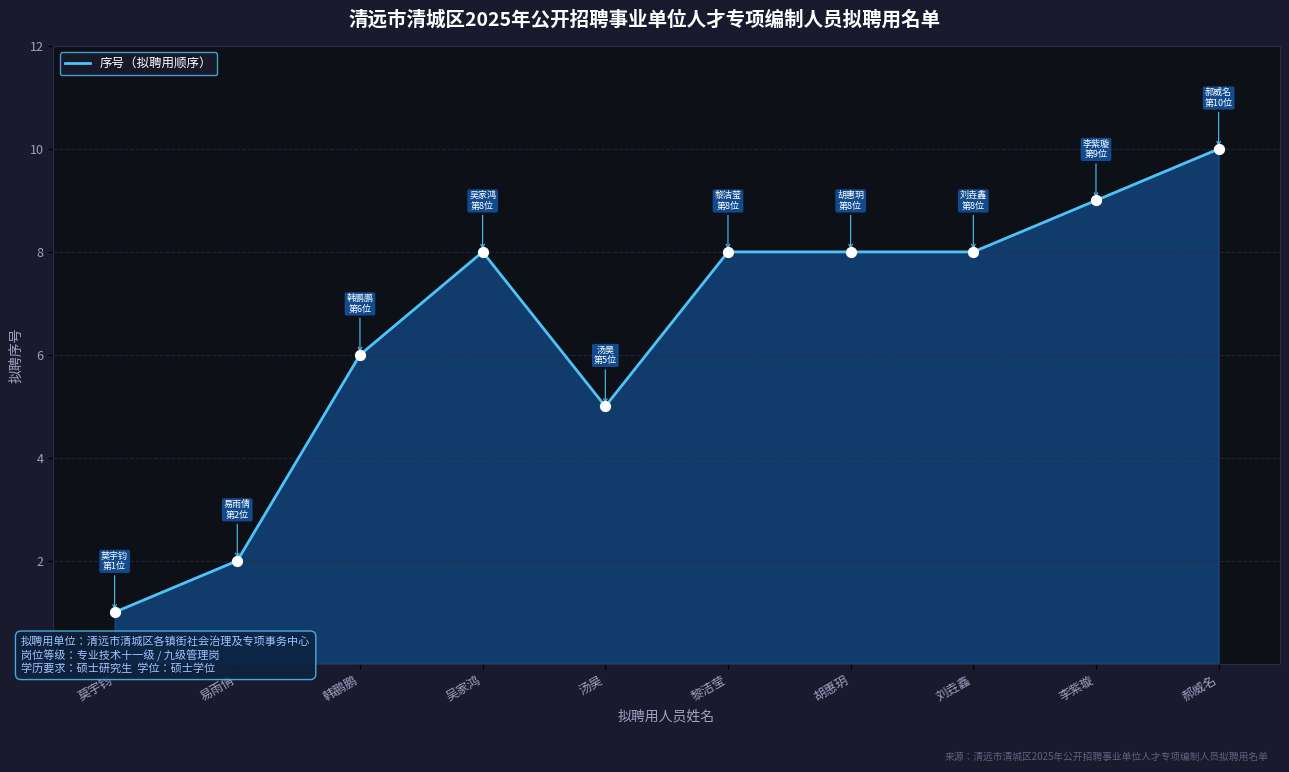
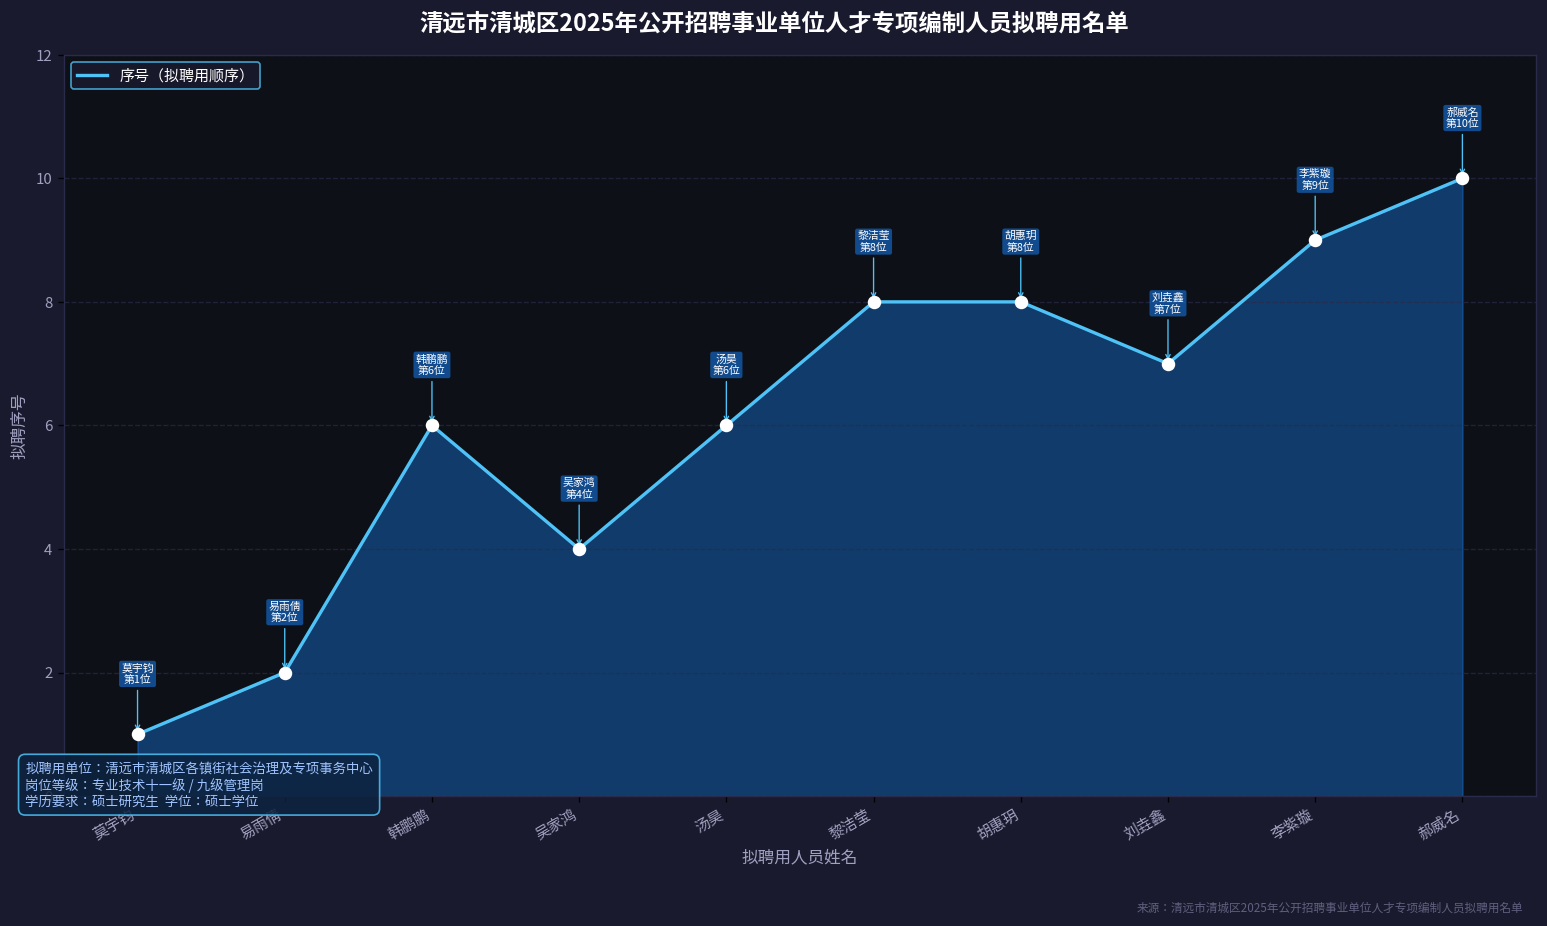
吴家鸿: 8位 -> 4位
汤昊: 5位 -> 6位
刘垚鑫: 8位 -> 7位
